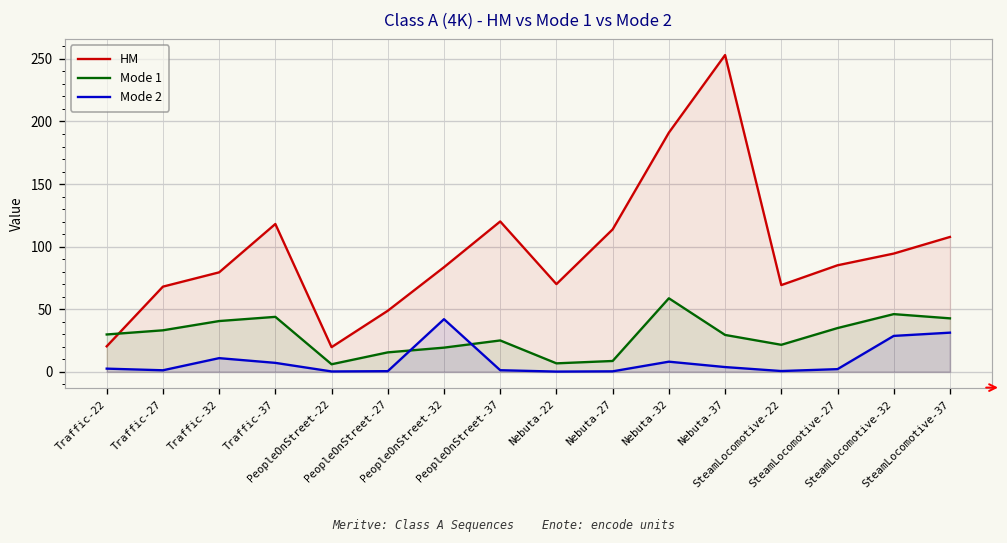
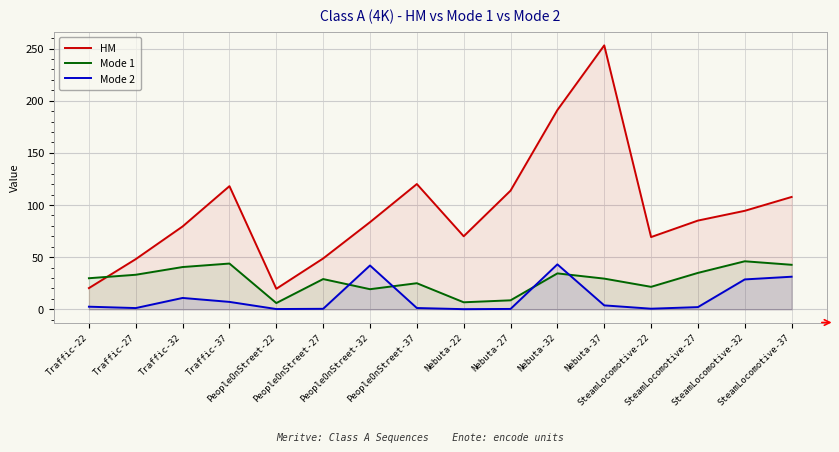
HM, Traffic-27: 68 -> 48
Mode 1, PeopleOnStreet-27: 16 -> 29
Mode 1, Nebuta-32: 59 -> 34
Mode 2, Nebuta-32: 8 -> 43
